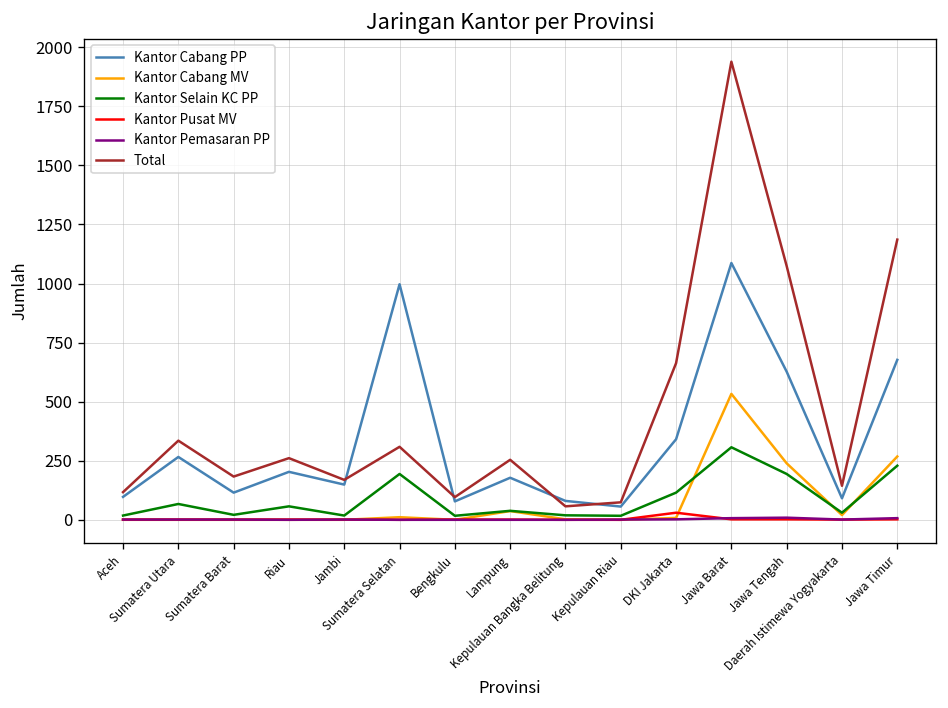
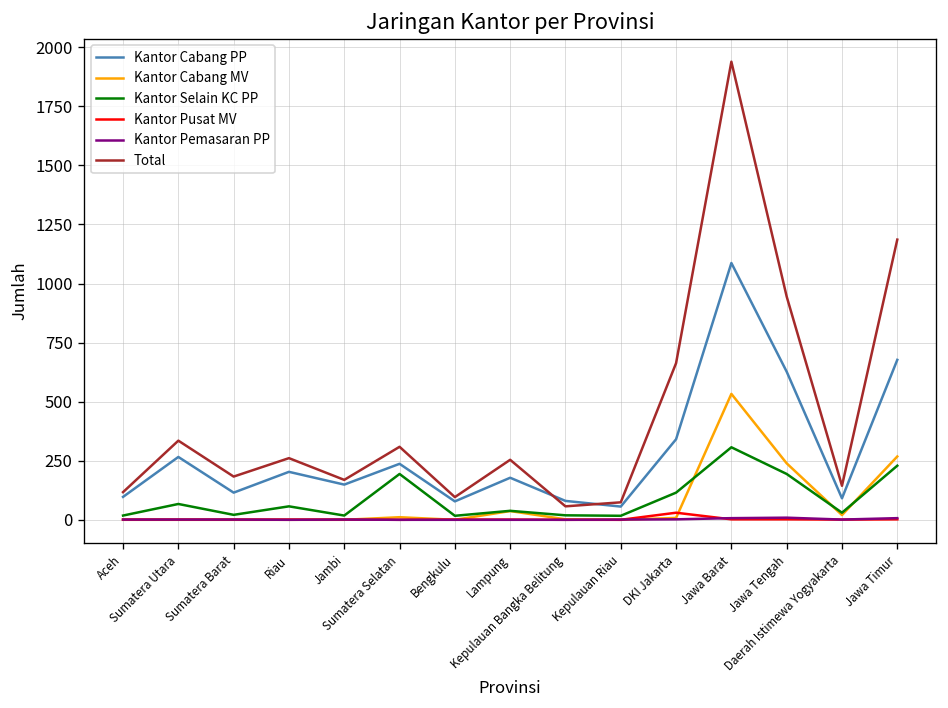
Kantor Cabang PP, Sumatera Selatan: 1000 -> 240
Total, Jawa Tengah: 1070 -> 950
